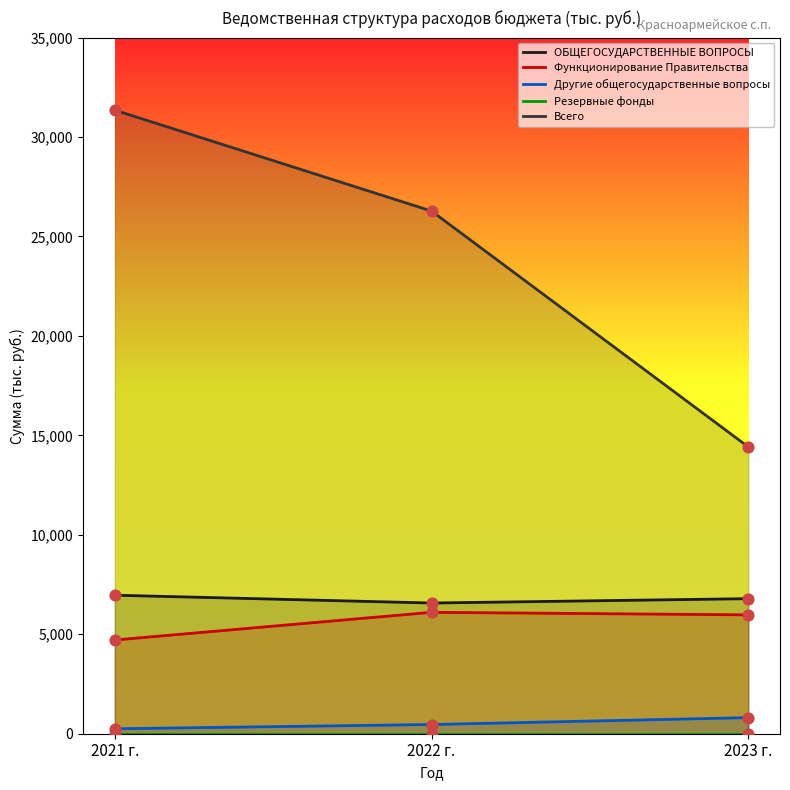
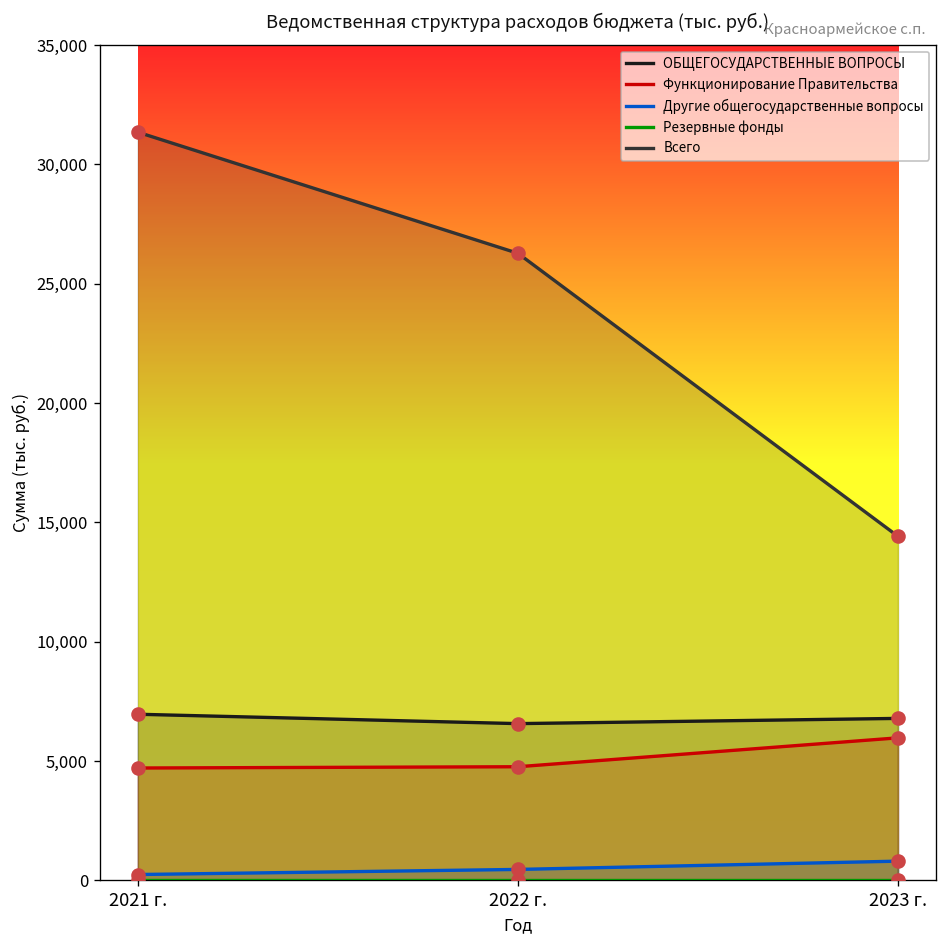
Функционирование Правительства, 2022 г.: 6,100 -> 4,800
